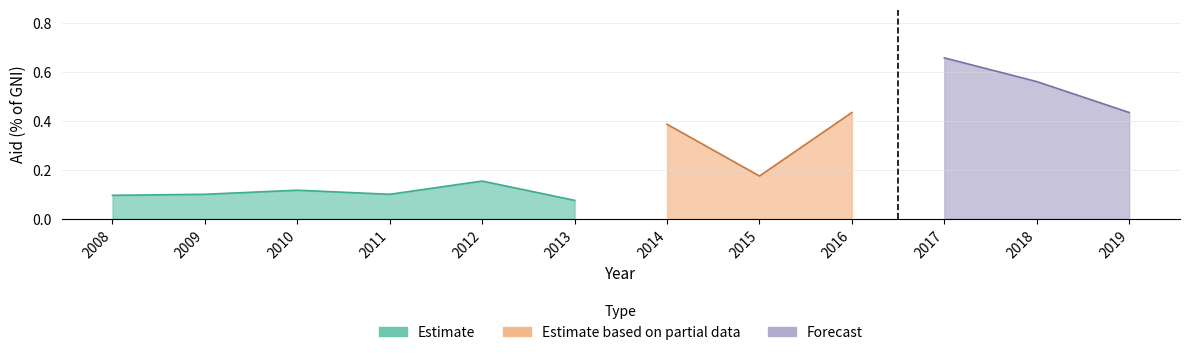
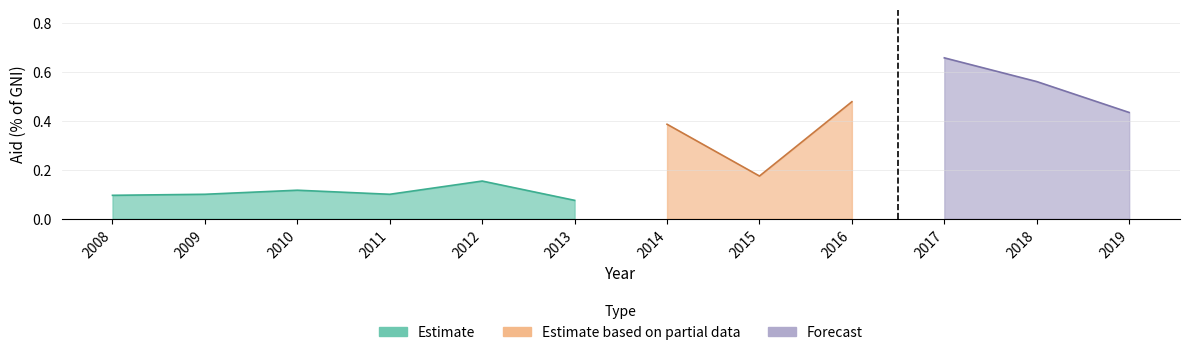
Estimate based on partial data, 2016: 0.43 -> 0.48
